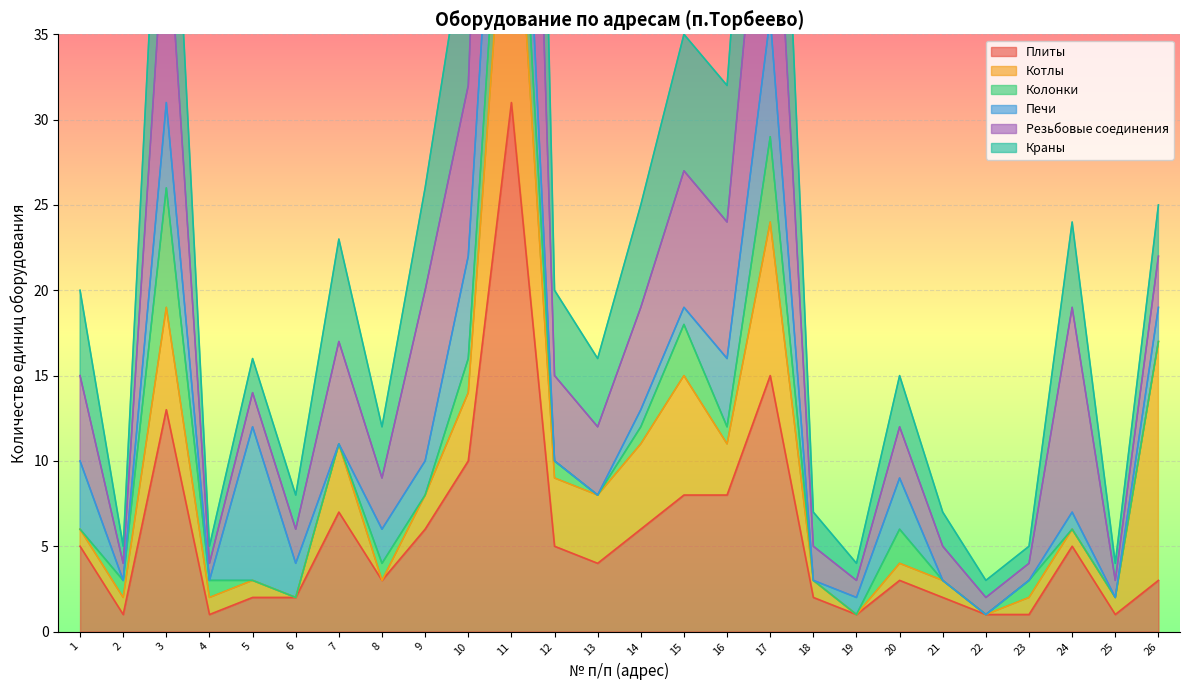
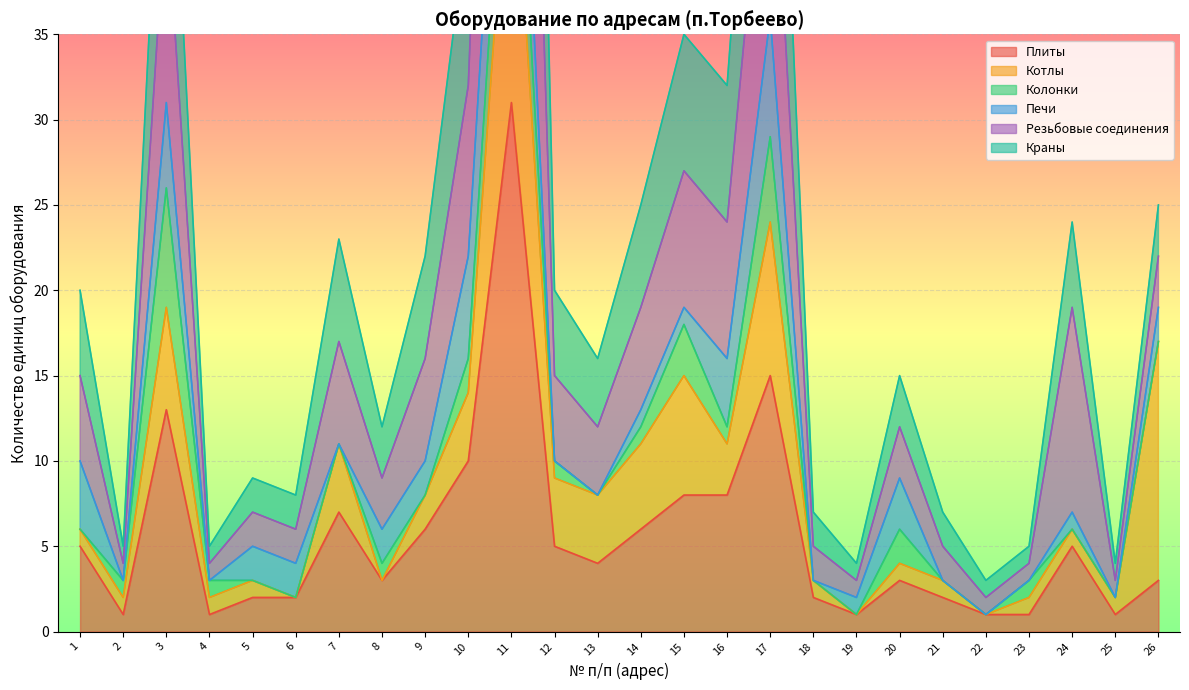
Печи, 5: 9 -> 2
Резьбовые соединения, 9: 10 -> 6
